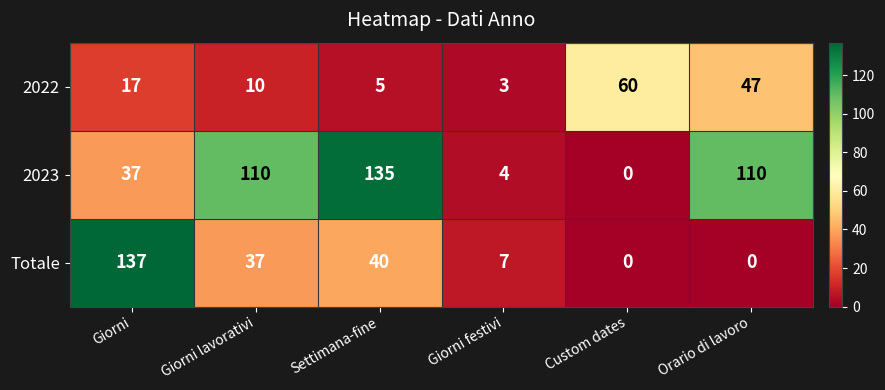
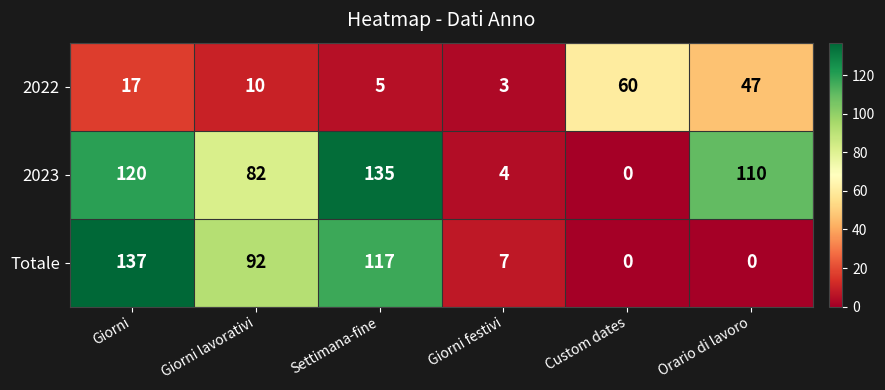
2023, Giorni: 37 -> 120
2023, Giorni lavorativi: 110 -> 82
Totale, Giorni lavorativi: 37 -> 92
Totale, Settimana-fine: 40 -> 117
